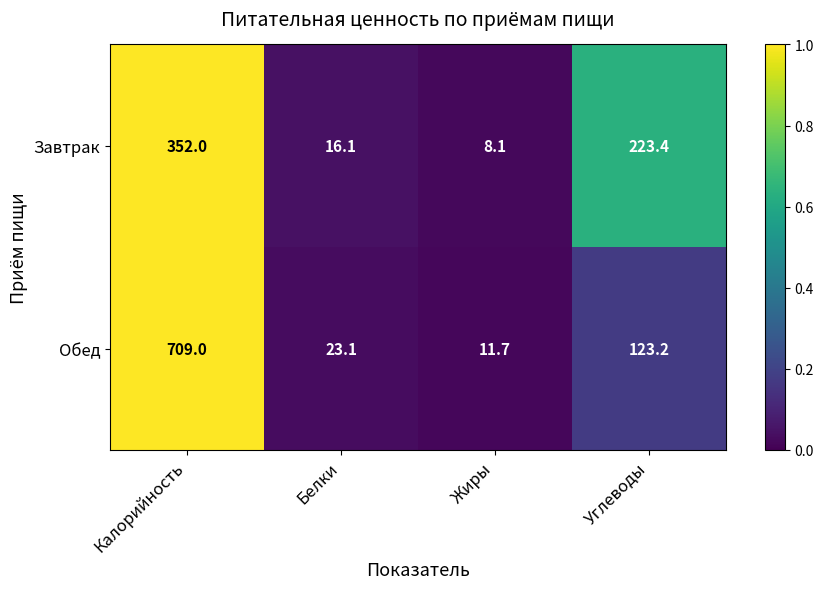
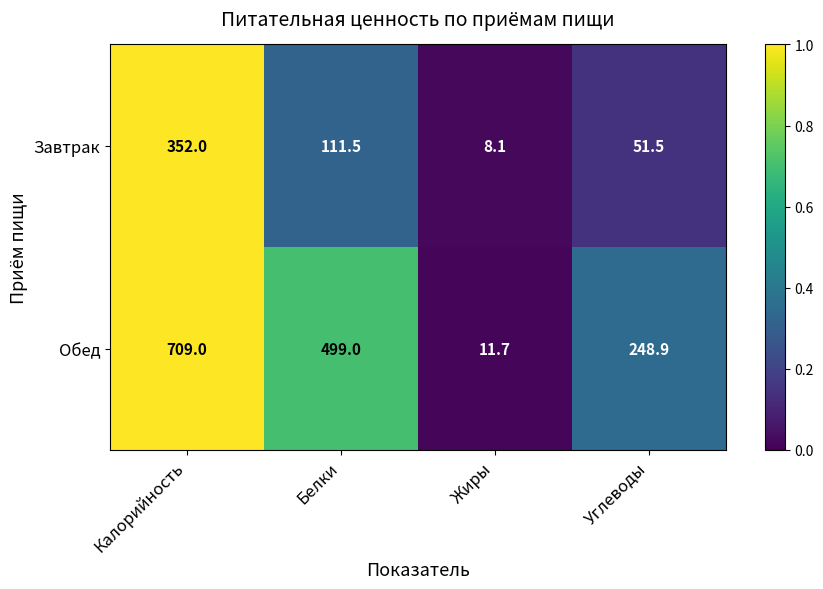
Завтрак, Белки: 16.1 -> 111.5
Завтрак, Углеводы: 223.4 -> 51.5
Обед, Белки: 23.1 -> 499.0
Обед, Углеводы: 123.2 -> 248.9
